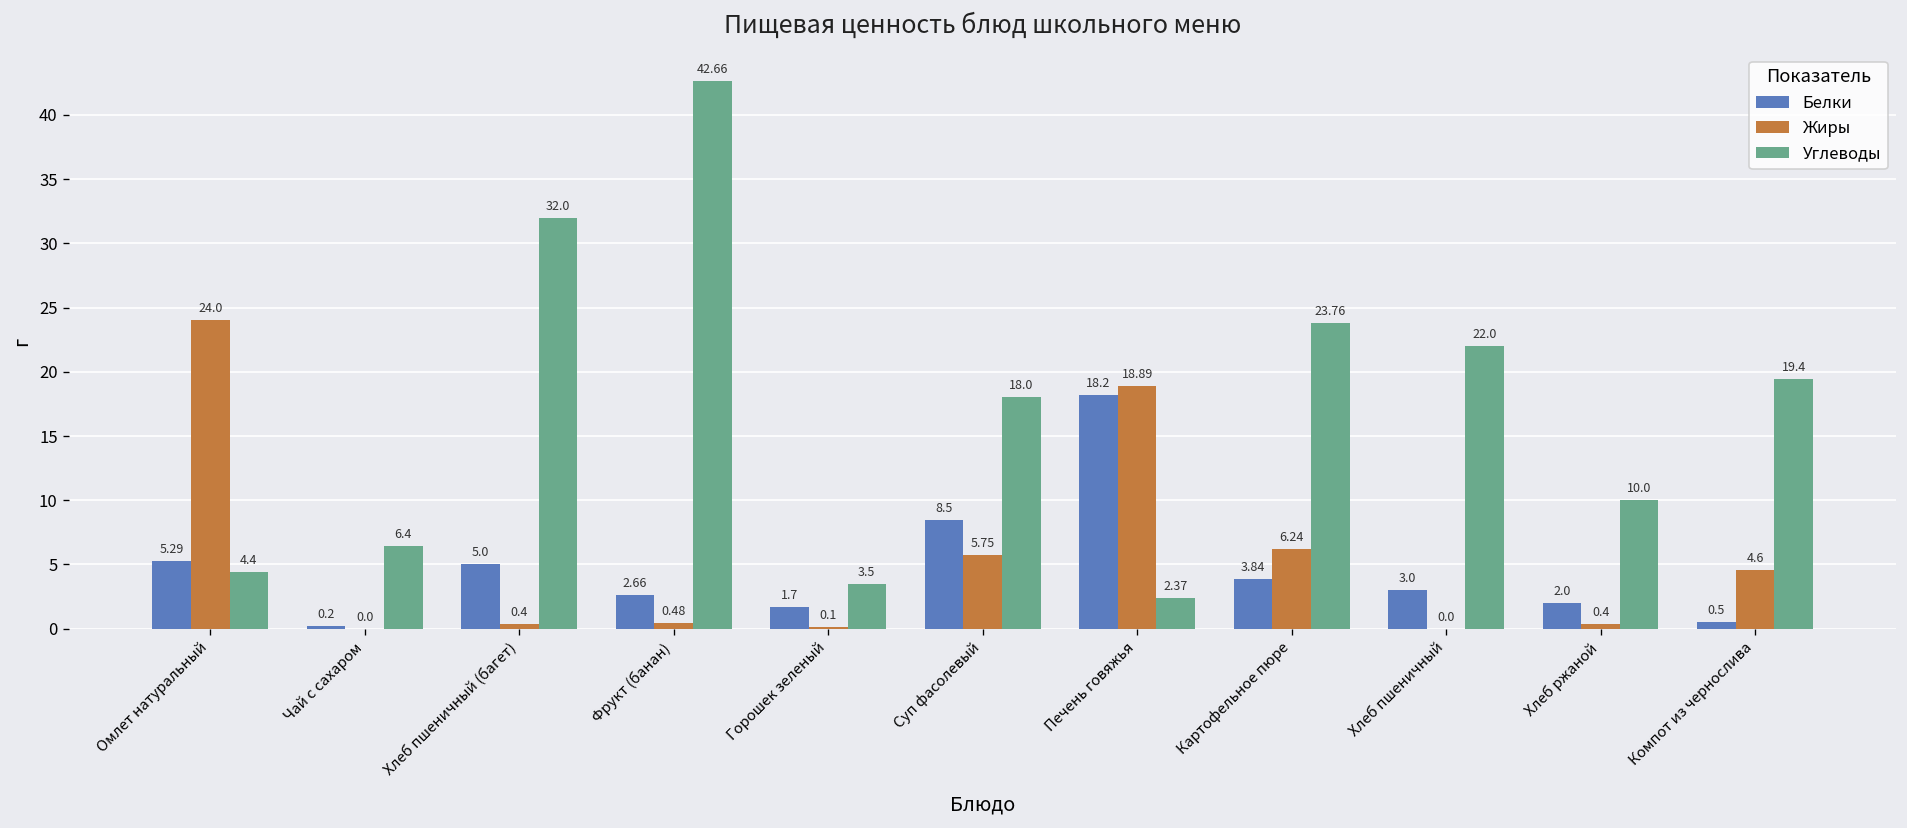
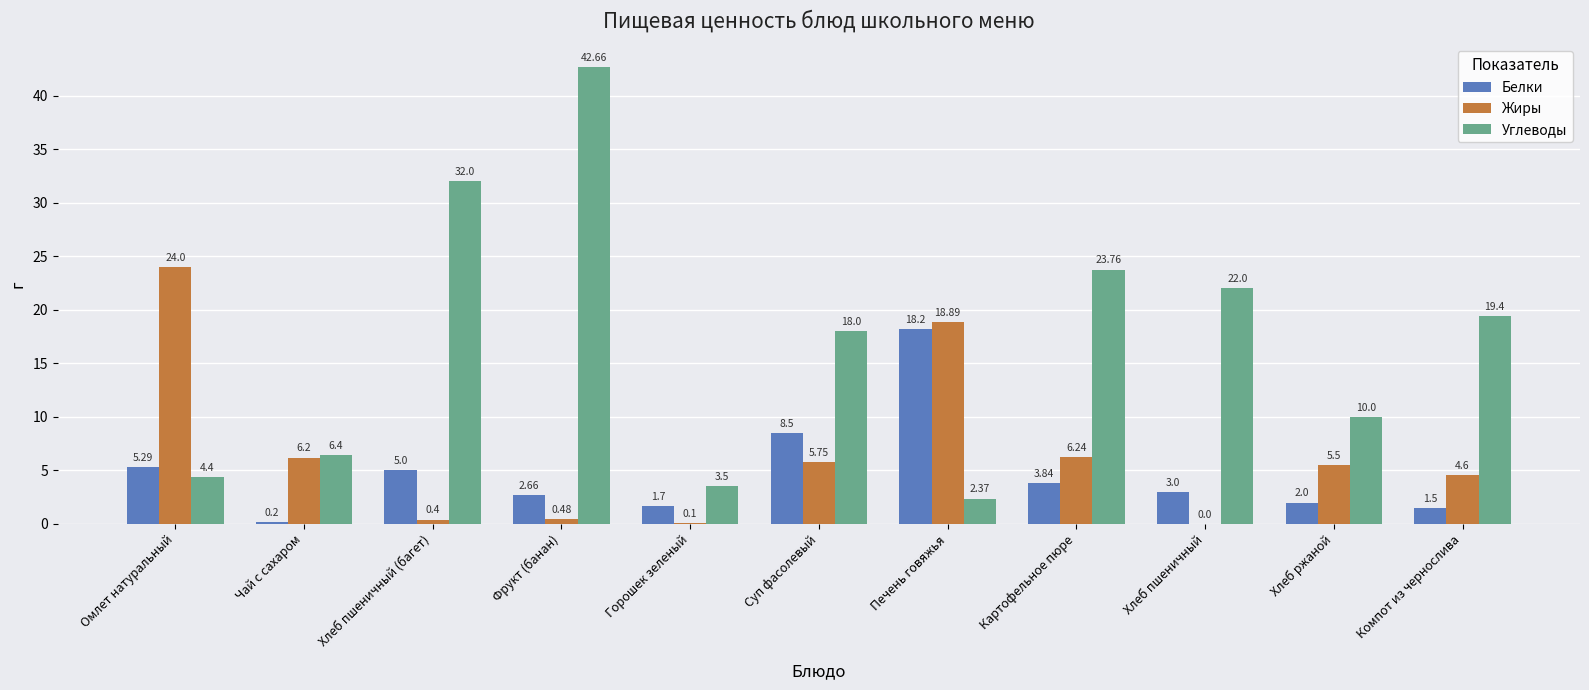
Жиры, Чай с сахаром: 0.0 -> 6.2
Жиры, Хлеб ржаной: 0.4 -> 5.5
Белки, Компот из чернослива: 0.5 -> 1.5
